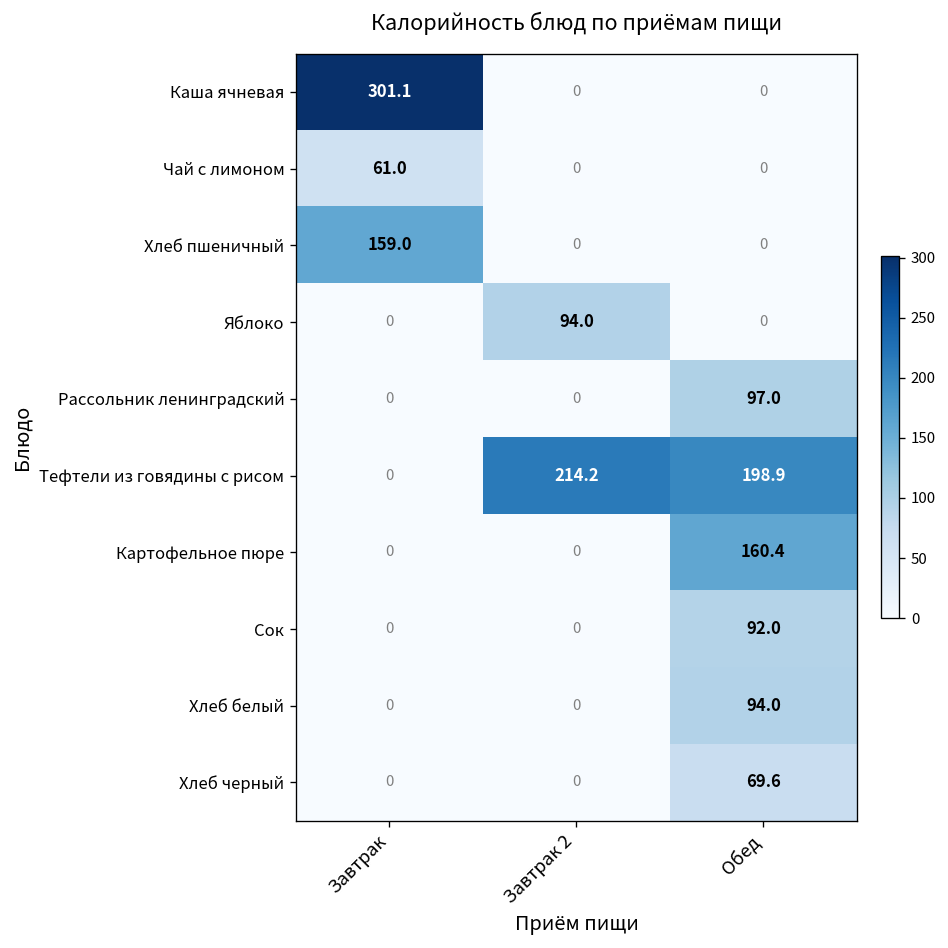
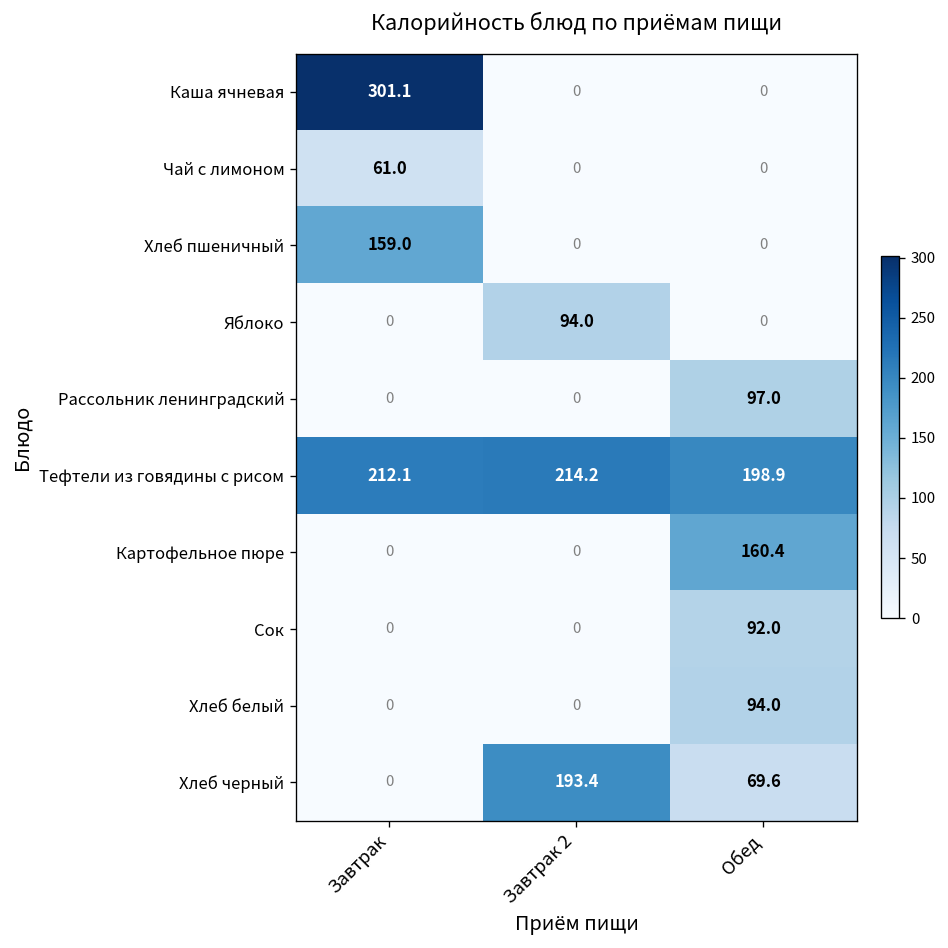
Тефтели из говядины с рисом, Завтрак: 0 -> 212.1
Хлеб черный, Завтрак 2: 0 -> 193.4
